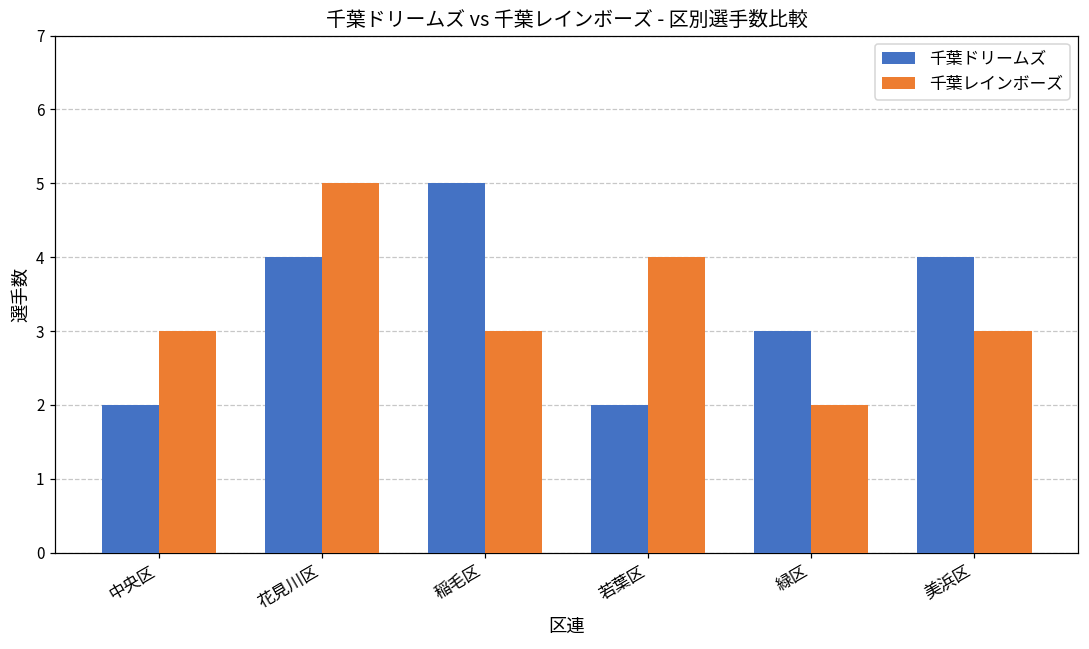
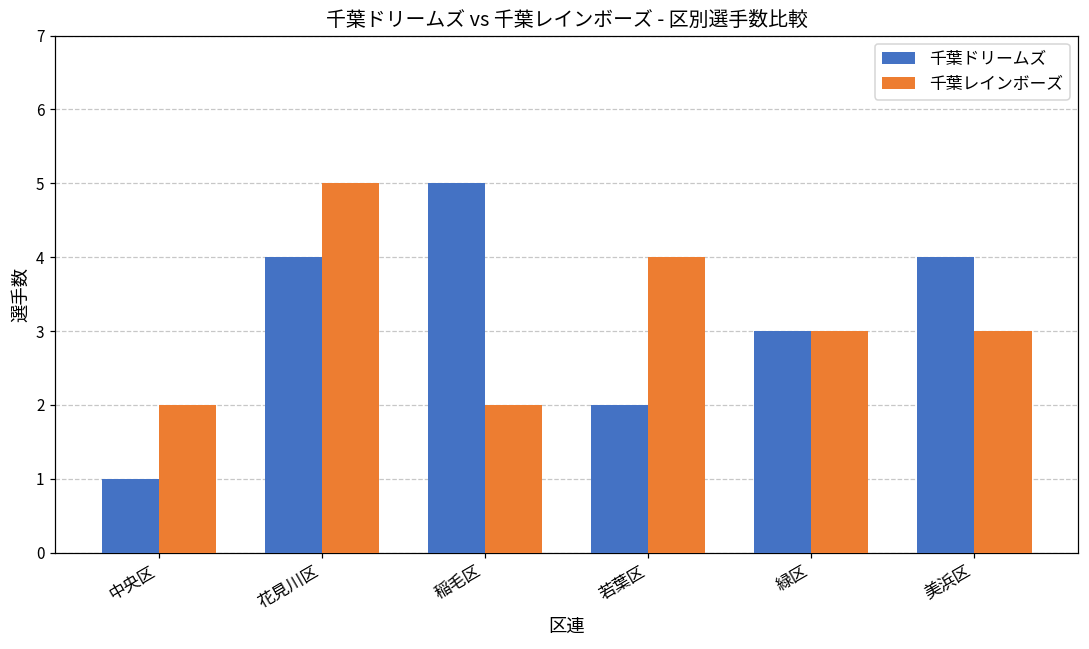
千葉ドリームズ, 中央区: 2 -> 1
千葉レインボーズ, 中央区: 3 -> 2
千葉レインボーズ, 稲毛区: 3 -> 2
千葉レインボーズ, 緑区: 2 -> 3
